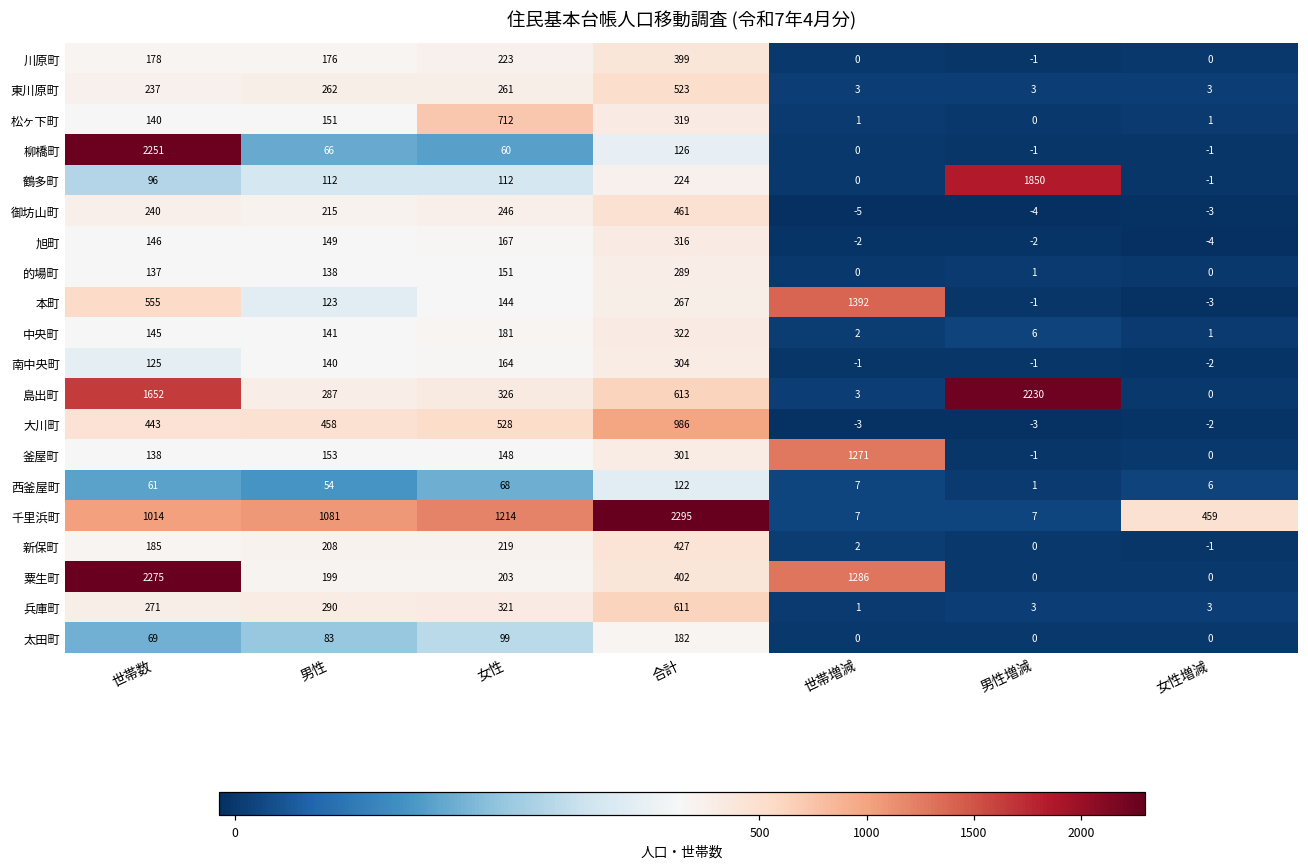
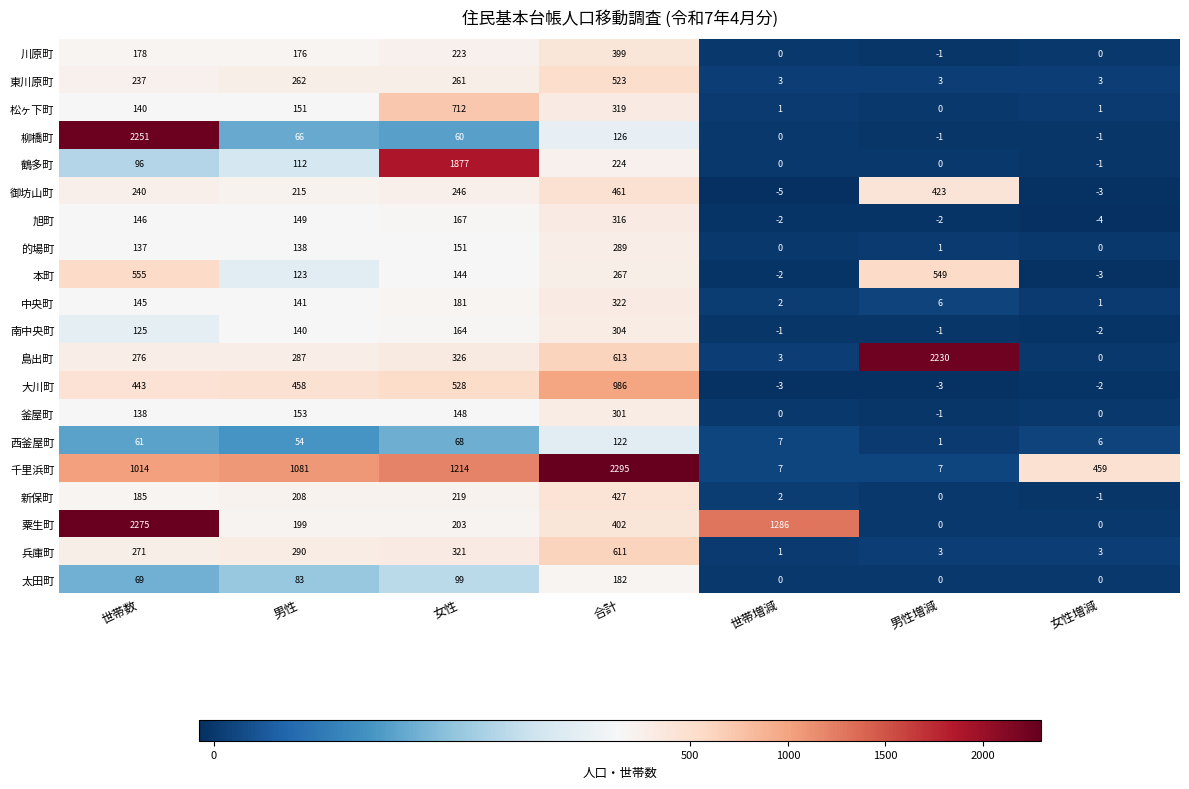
鶴多町, 女性: 112 -> 1877
鶴多町, 男性増減: 1850 -> 0
御坊山町, 男性増減: -4 -> 423
本町, 世帯増減: 1392 -> -2
本町, 男性増減: -1 -> 549
島出町, 世帯数: 1652 -> 276
釜屋町, 世帯増減: 1271 -> 0
